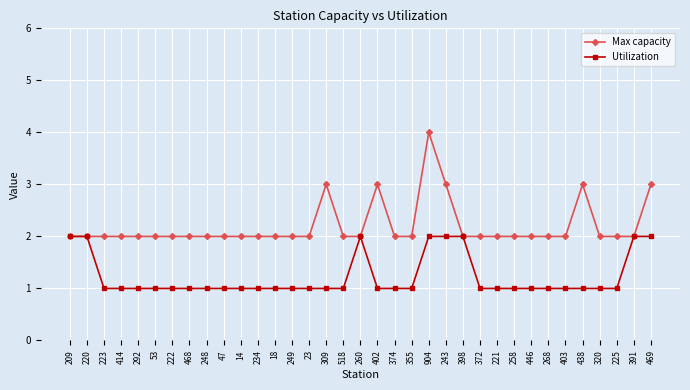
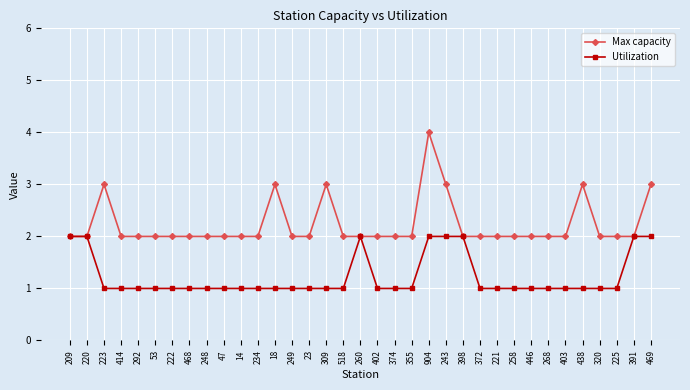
Max capacity, 223: 2 -> 3
Max capacity, 18: 2 -> 3
Max capacity, 402: 3 -> 2
